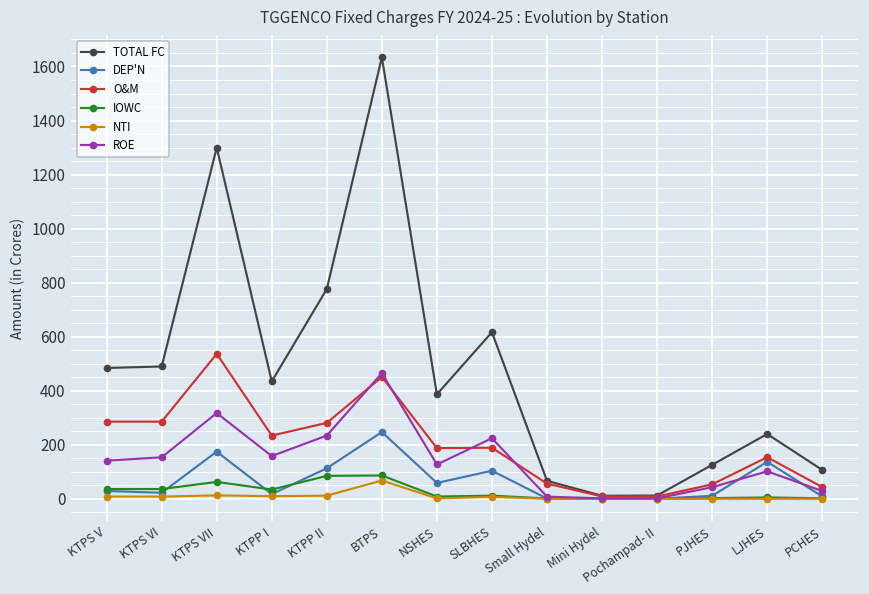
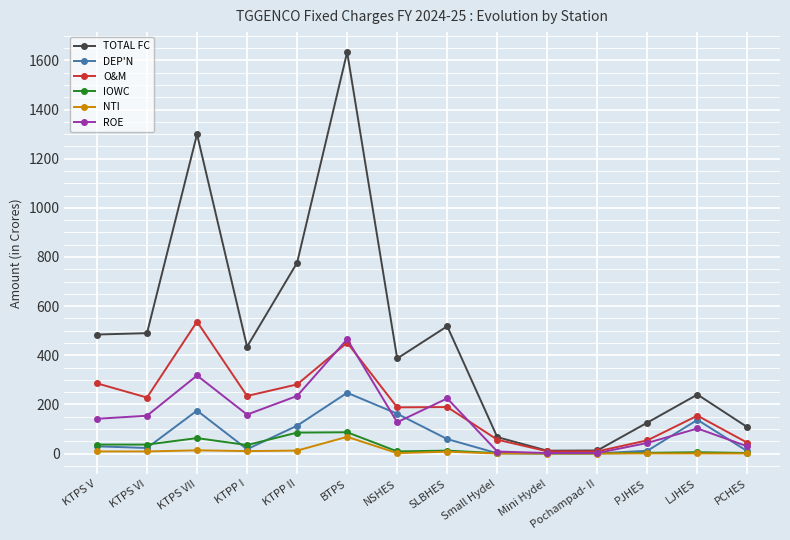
O&M, KTPS VI: 290 -> 230
DEP'N, NSHES: 60 -> 160
TOTAL FC, SLBHES: 620 -> 520
DEP'N, SLBHES: 100 -> 60
